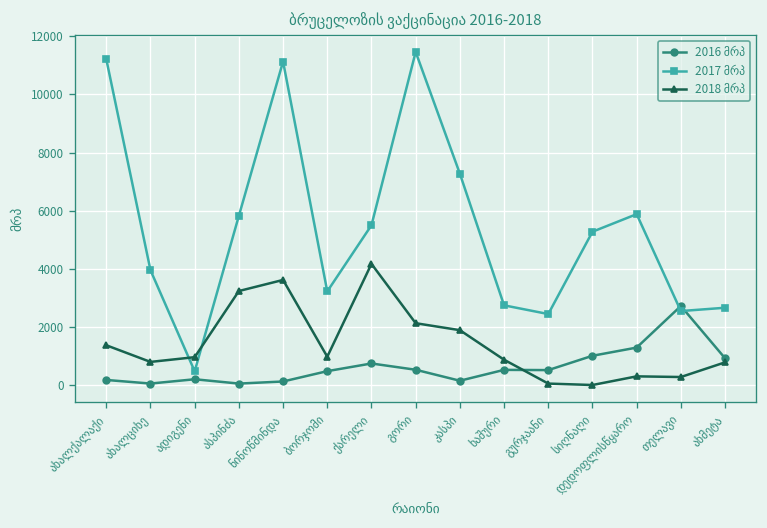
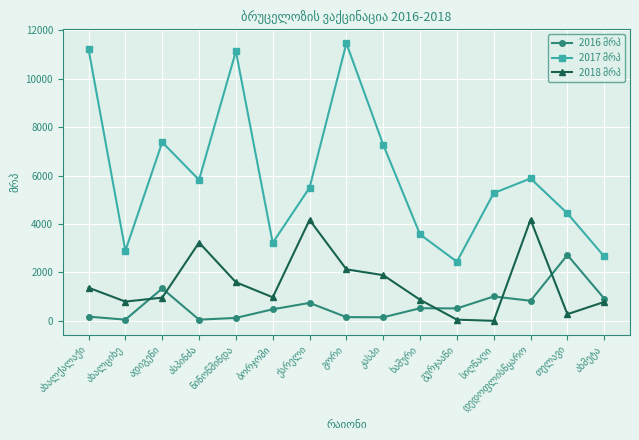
2017 მრპ, ახალციხე: 4000 -> 2900
2016 მრპ, ადიგენი: 200 -> 1300
2017 მრპ, ადიგენი: 500 -> 7400
2018 მრპ, ნინოწმინდა: 3600 -> 1600
2016 მრპ, გორი: 500 -> 200
2017 მრპ, ხაშური: 2700 -> 3600
2016 მრპ, დედოფლისწყარო: 1300 -> 800
2018 მრპ, დედოფლისწყარო: 300 -> 4200
2017 მრპ, თელავი: 2500 -> 4400
